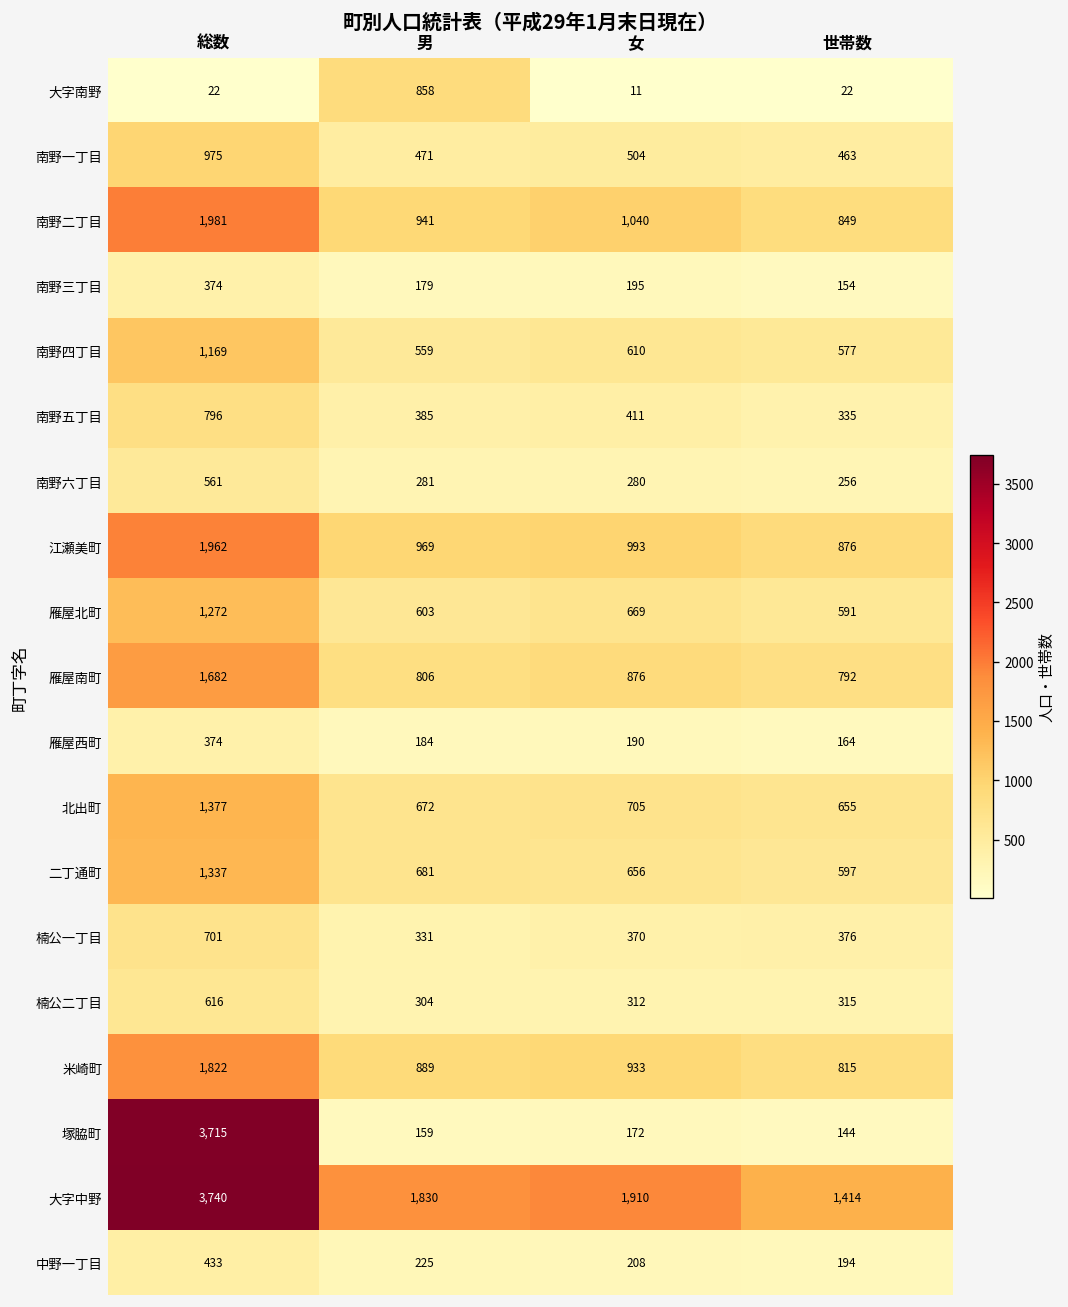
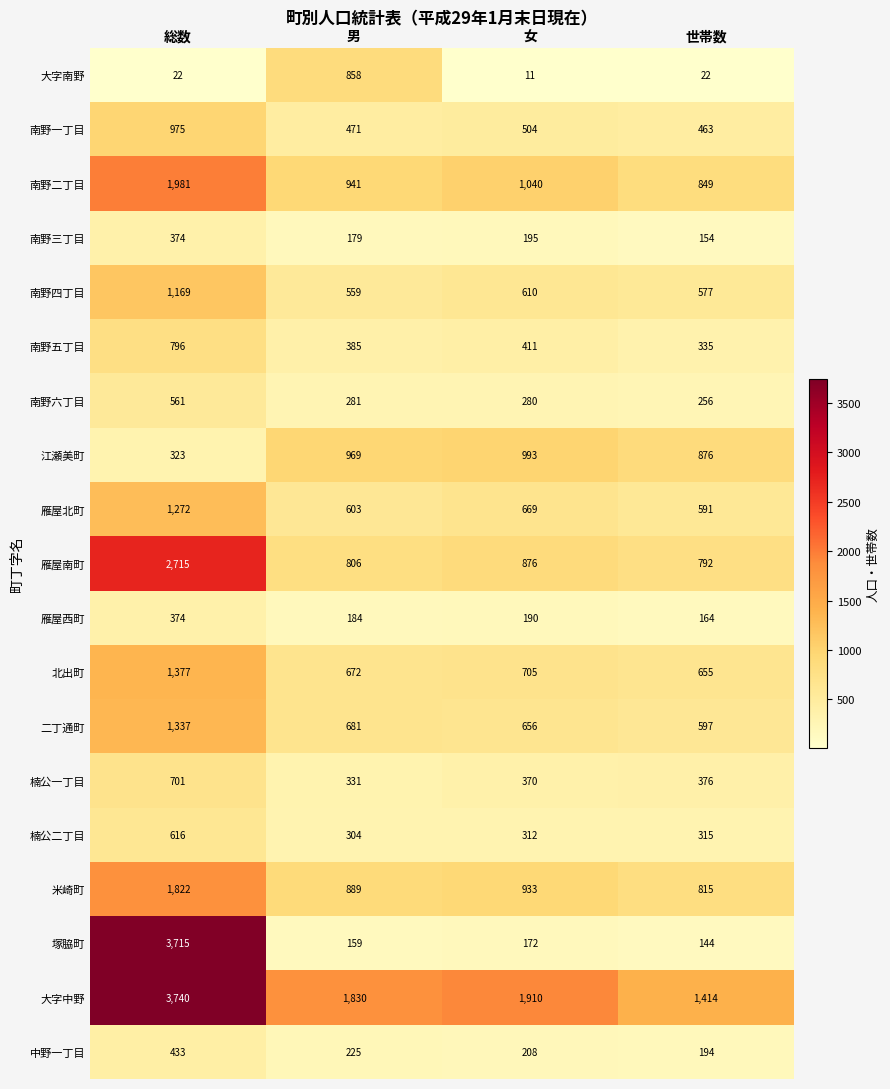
江瀬美町, 総数: 1,962 -> 323
雁屋南町, 総数: 1,682 -> 2,715
